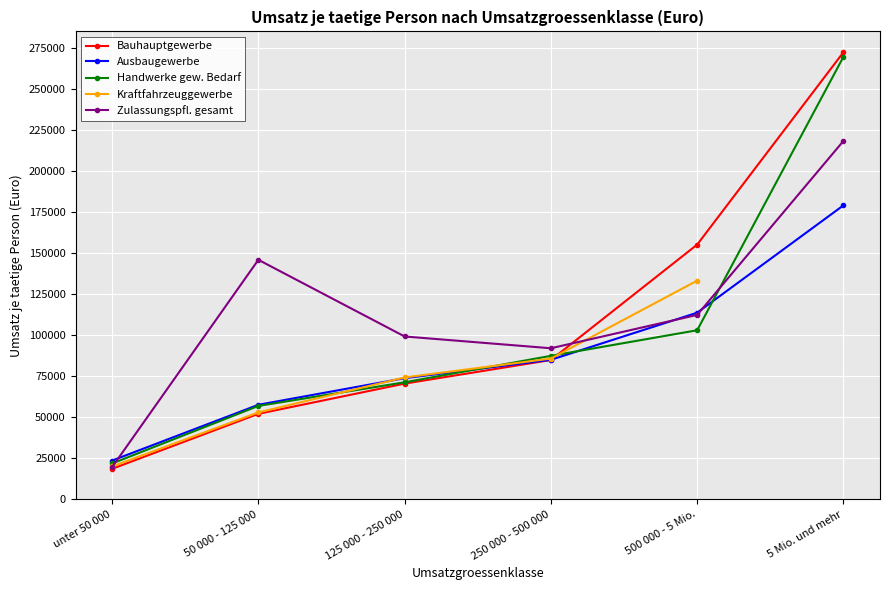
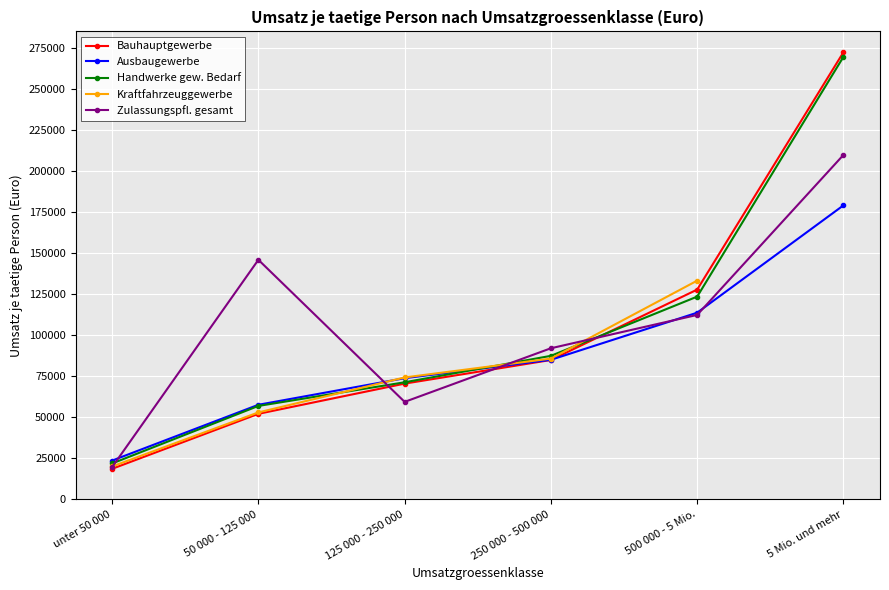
Zulassungspfl. gesamt, 125 000 - 250 000: 99000 -> 59000
Bauhauptgewerbe, 500 000 - 5 Mio.: 155000 -> 128000
Handwerke gew. Bedarf, 500 000 - 5 Mio.: 103000 -> 123000
Zulassungspfl. gesamt, 5 Mio. und mehr: 218000 -> 210000
